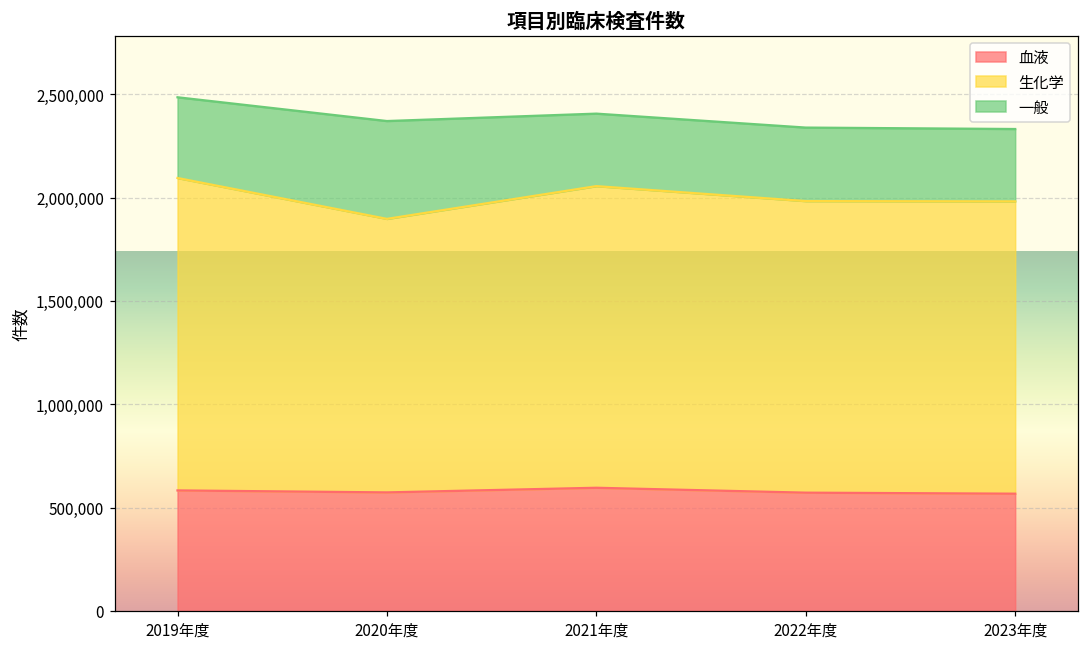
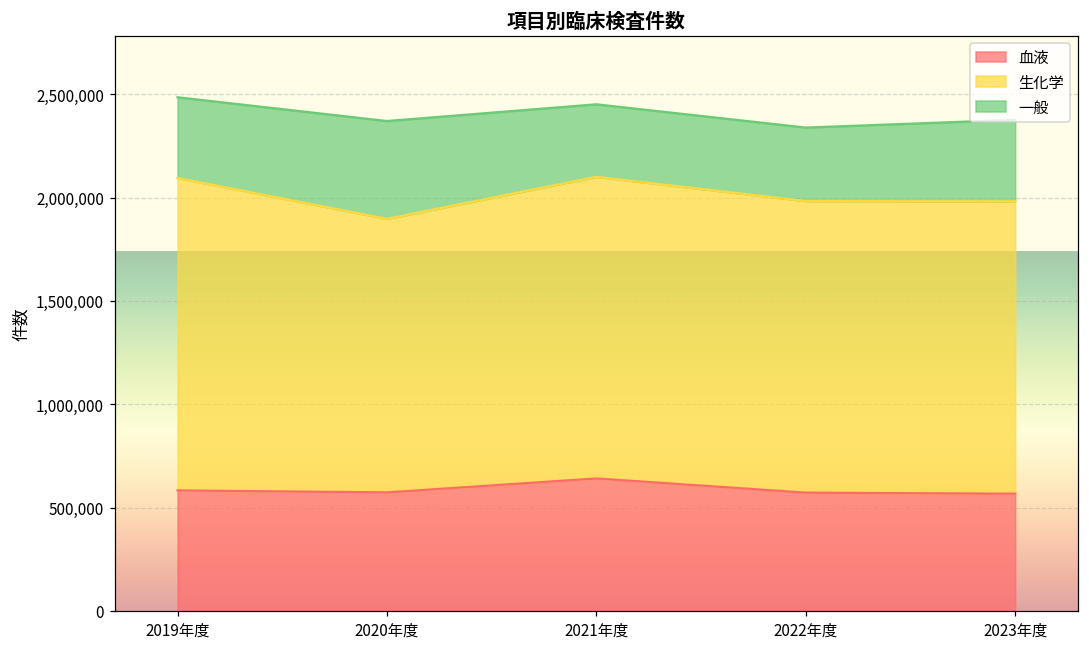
血液, 2021年度: 600,000 -> 640,000
一般, 2023年度: 350,000 -> 390,000
